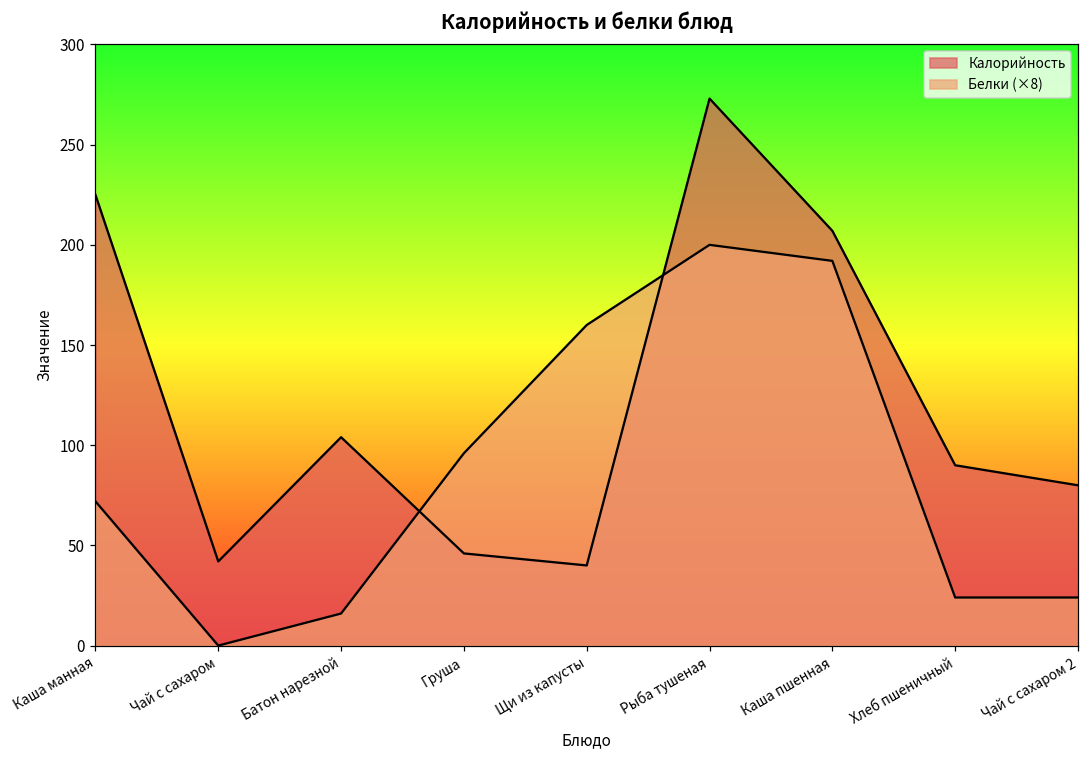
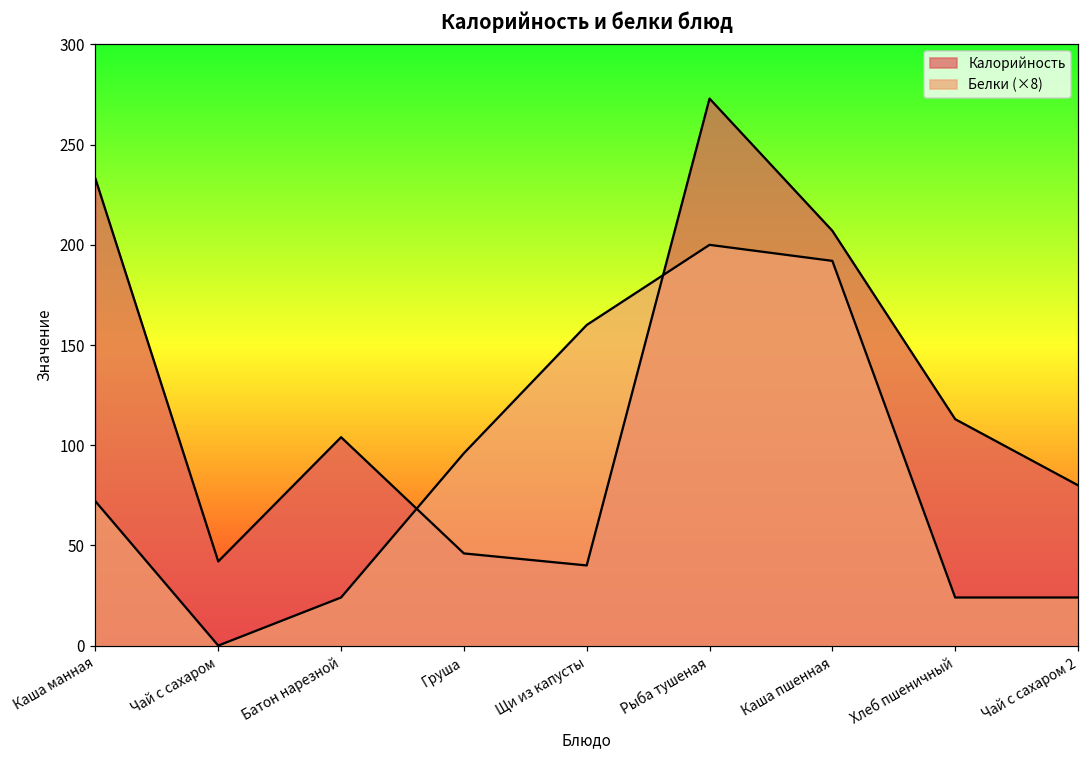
Калорийность, Каша манная: 225 -> 233
Белки (×8), Батон нарезной: 16 -> 24
Калорийность, Хлеб пшеничный: 90 -> 113
